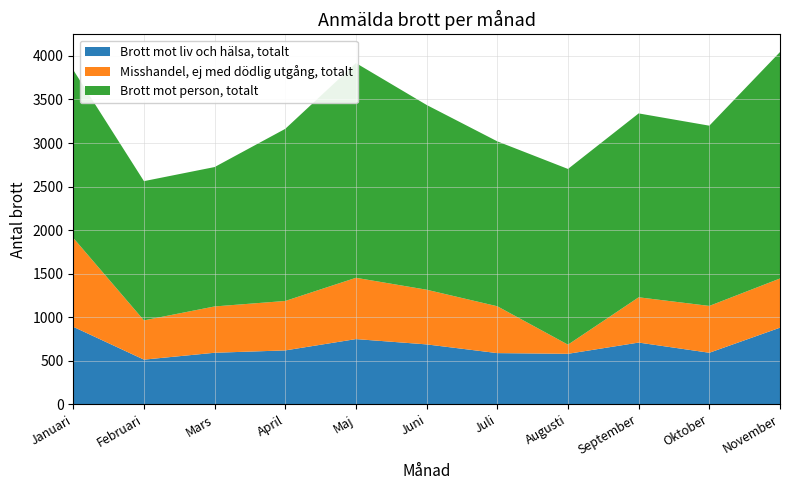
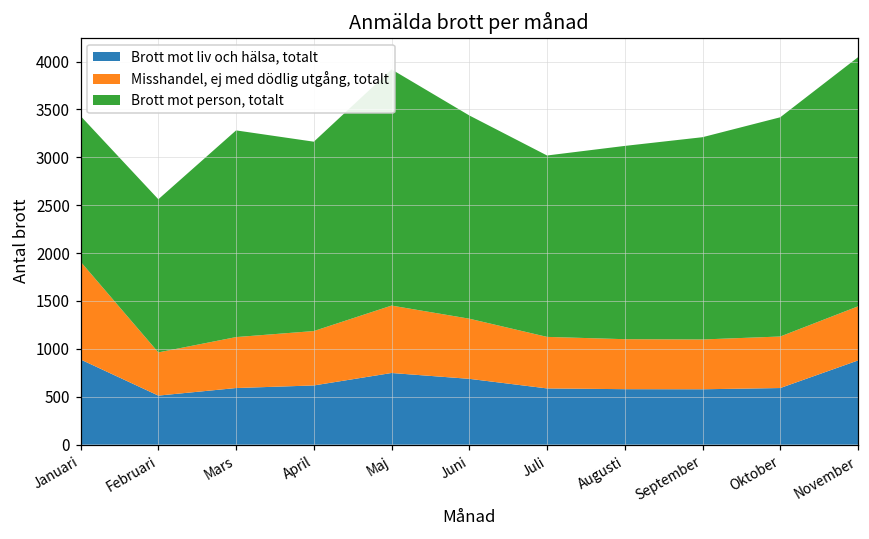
Brott mot person, totalt, Januari: 1900 -> 1500
Brott mot person, totalt, Mars: 1600 -> 2200
Misshandel, ej med dödlig utgång, totalt, Augusti: 100 -> 500
Brott mot liv och hälsa, totalt, September: 700 -> 600
Brott mot person, totalt, Oktober: 2100 -> 2300
